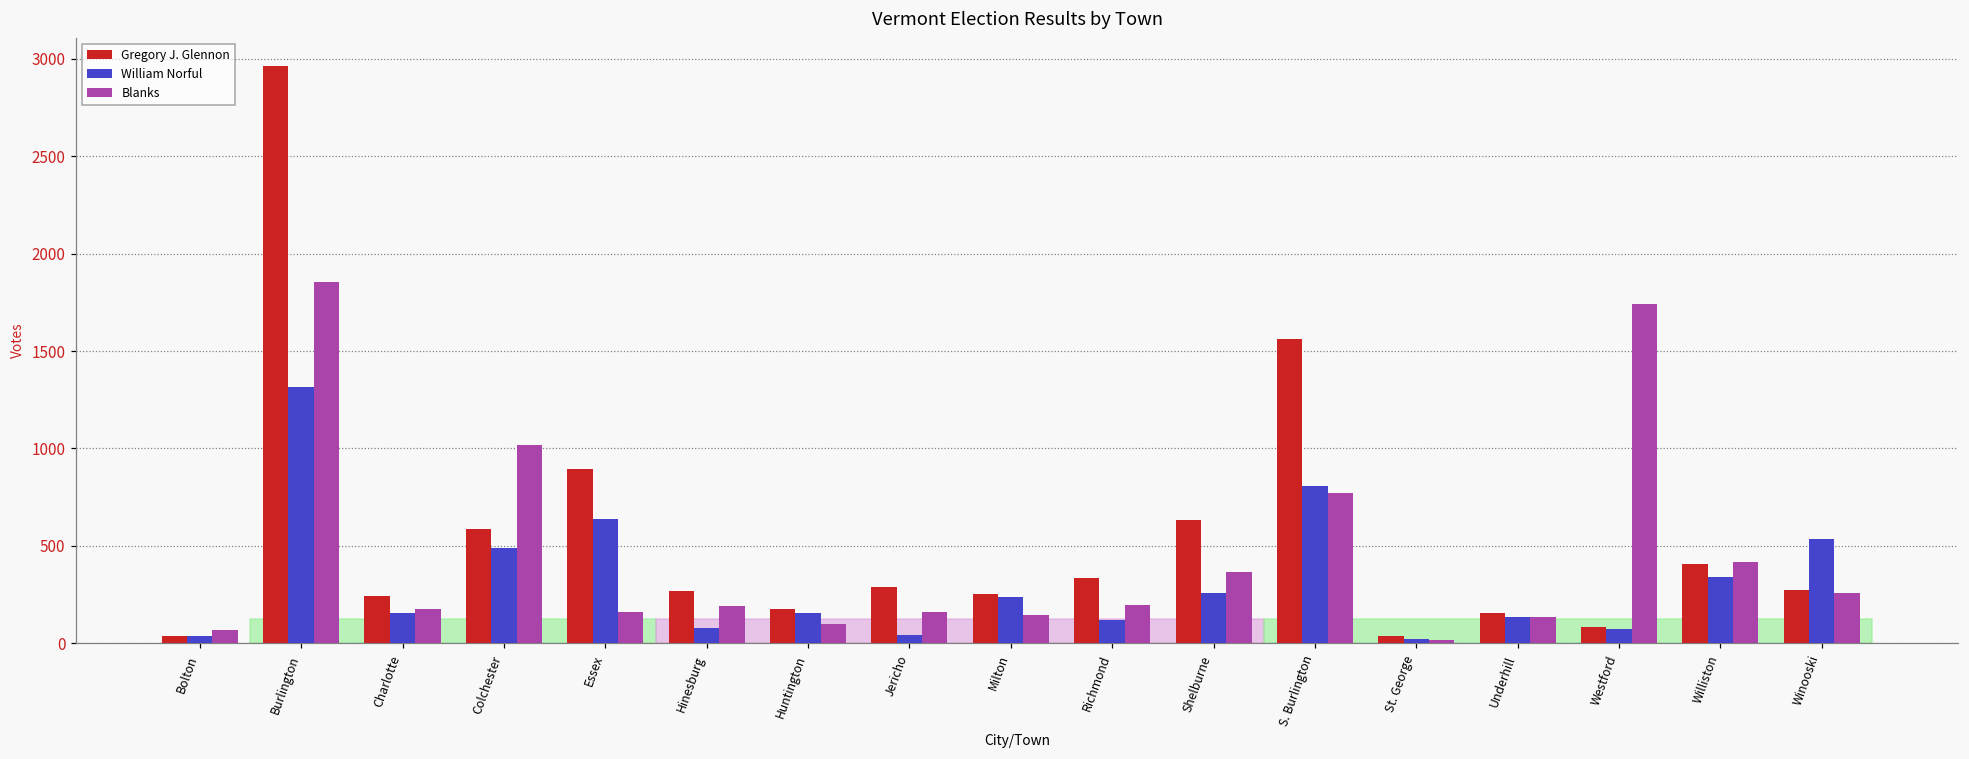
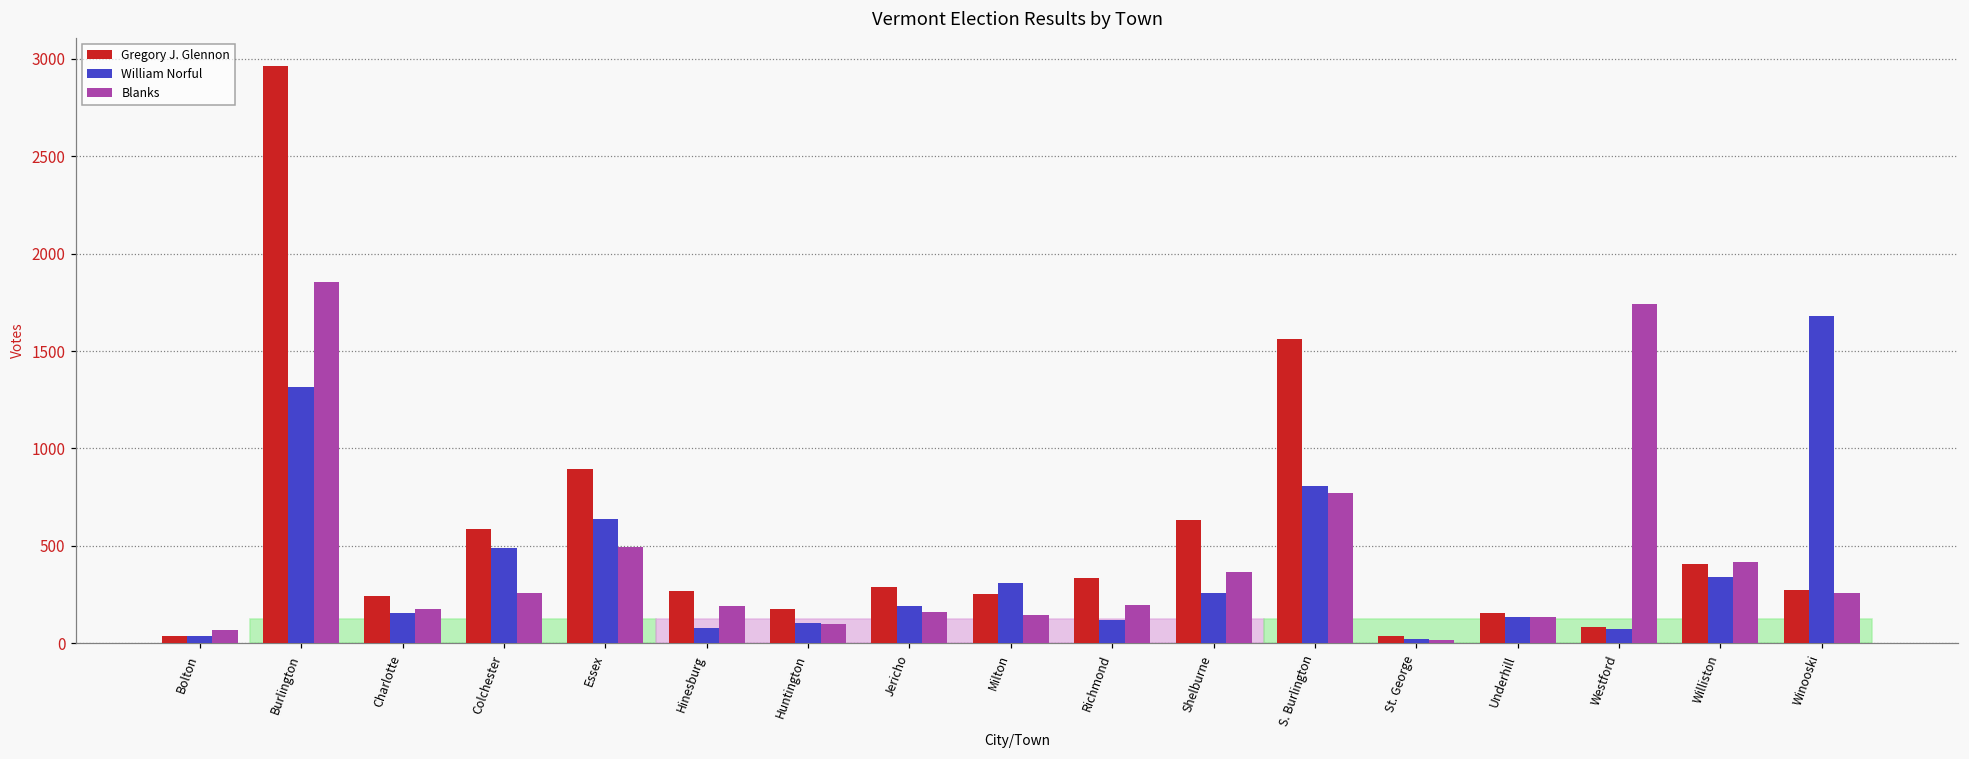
Blanks, Colchester: 1020 -> 260
Blanks, Essex: 160 -> 500
William Norful, Huntington: 160 -> 100
William Norful, Jericho: 40 -> 190
William Norful, Milton: 240 -> 310
William Norful, Winooski: 530 -> 1680
